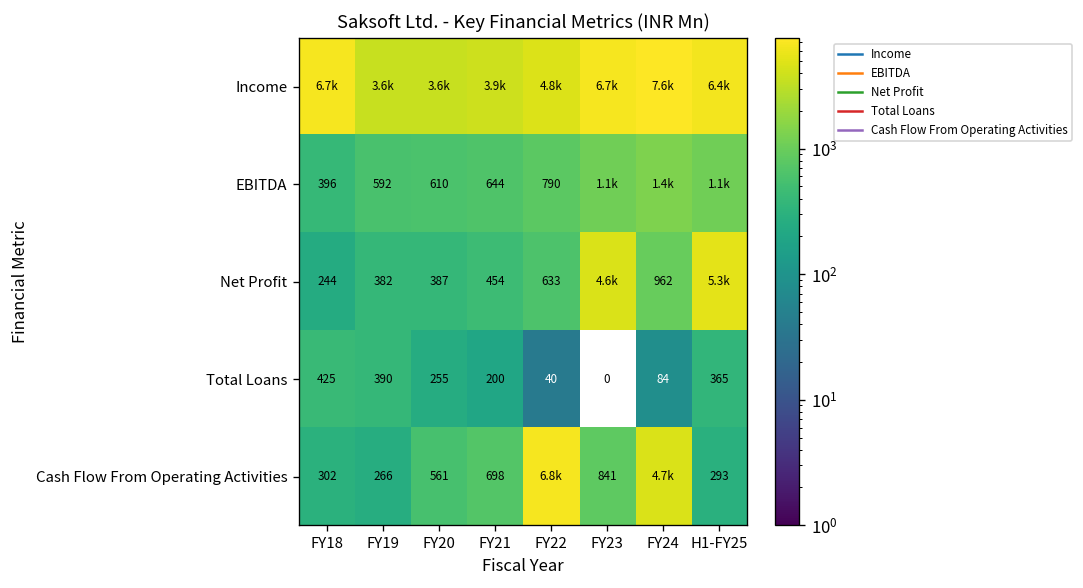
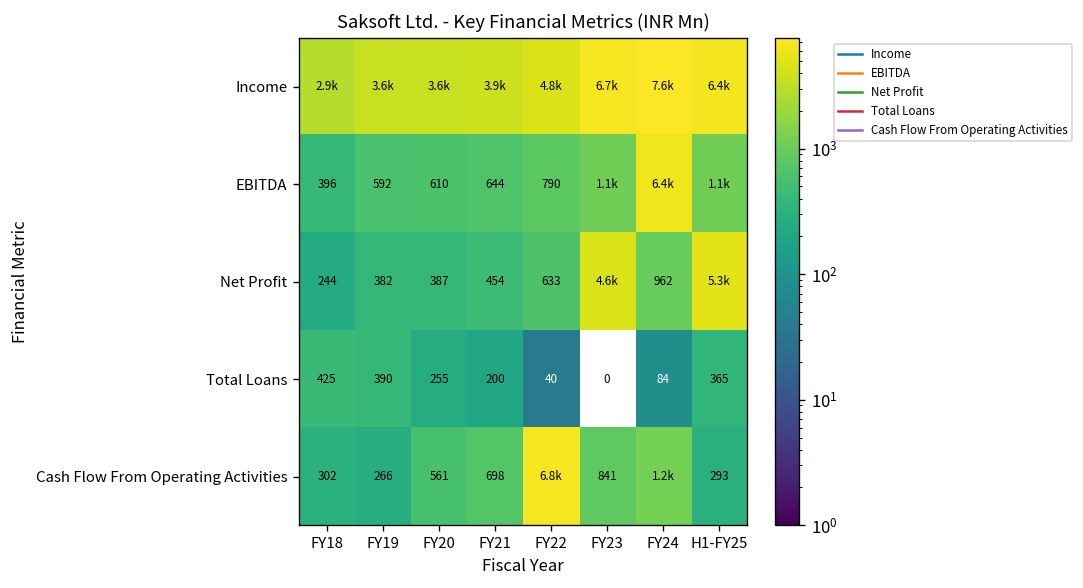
Income, FY18: 6.7k -> 2.9k
EBITDA, FY24: 1.4k -> 6.4k
Cash Flow From Operating Activities, FY24: 4.7k -> 1.2k
